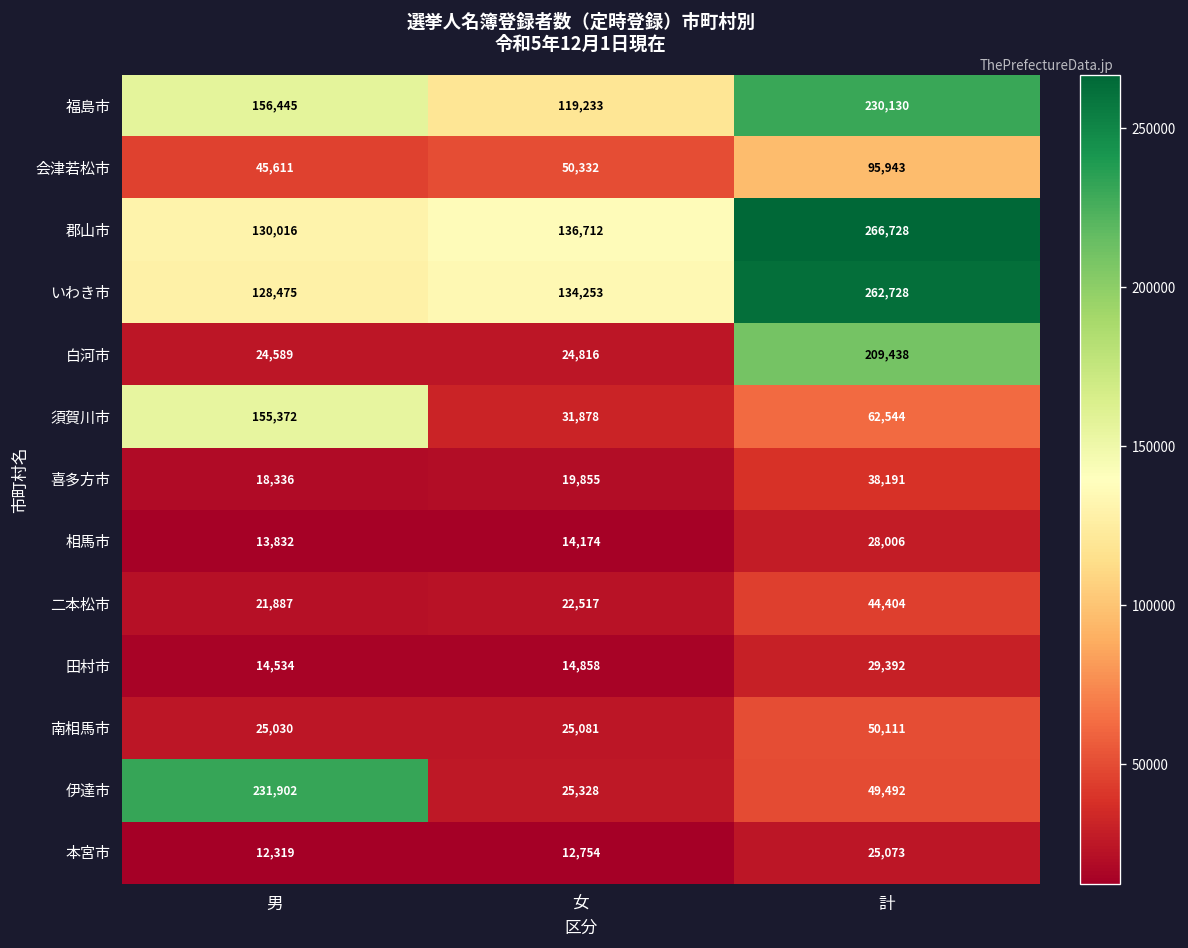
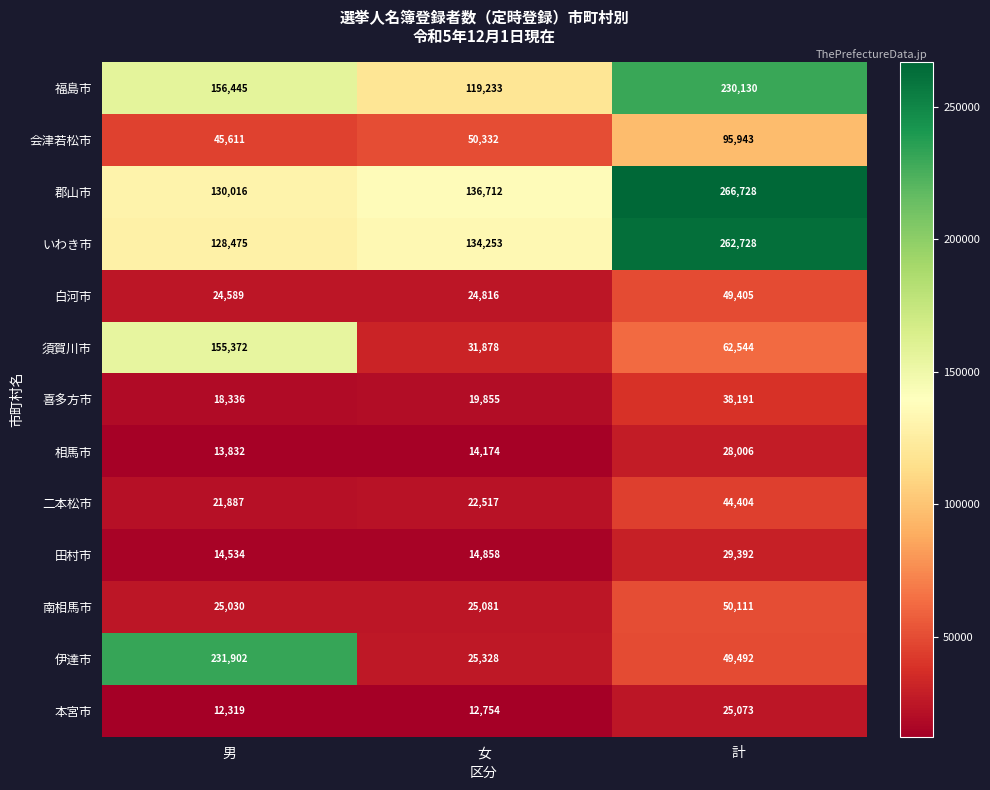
白河市, 計: 209,438 -> 49,405
